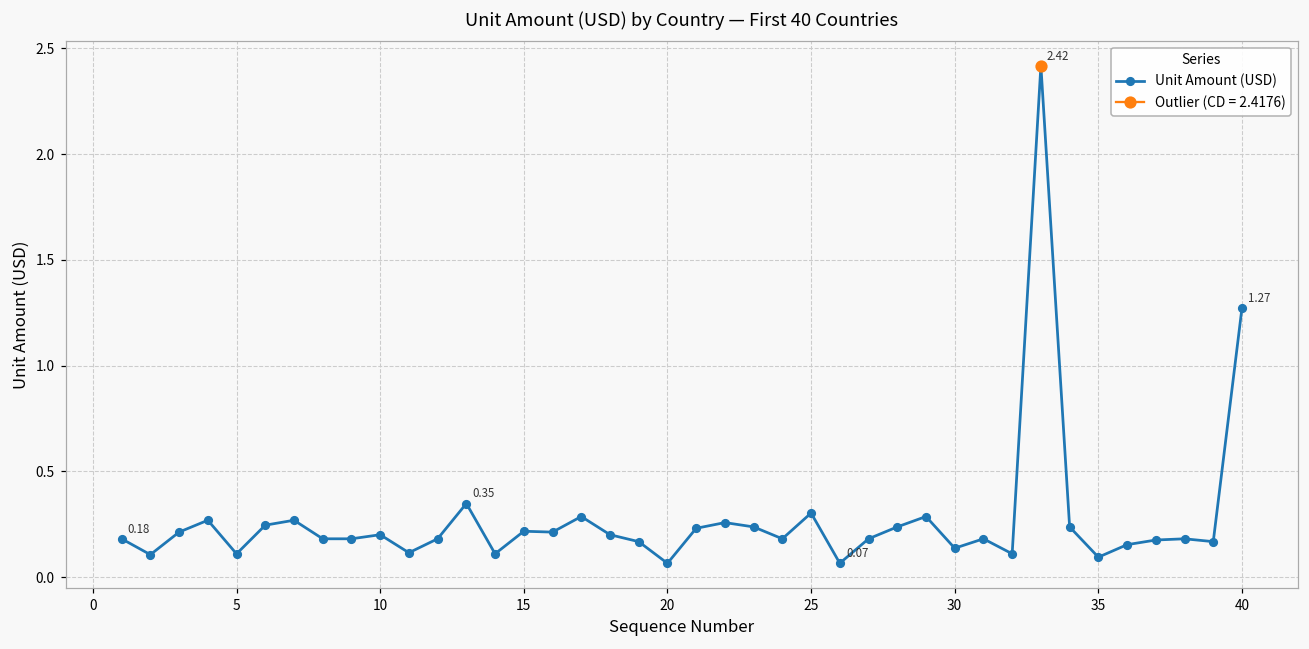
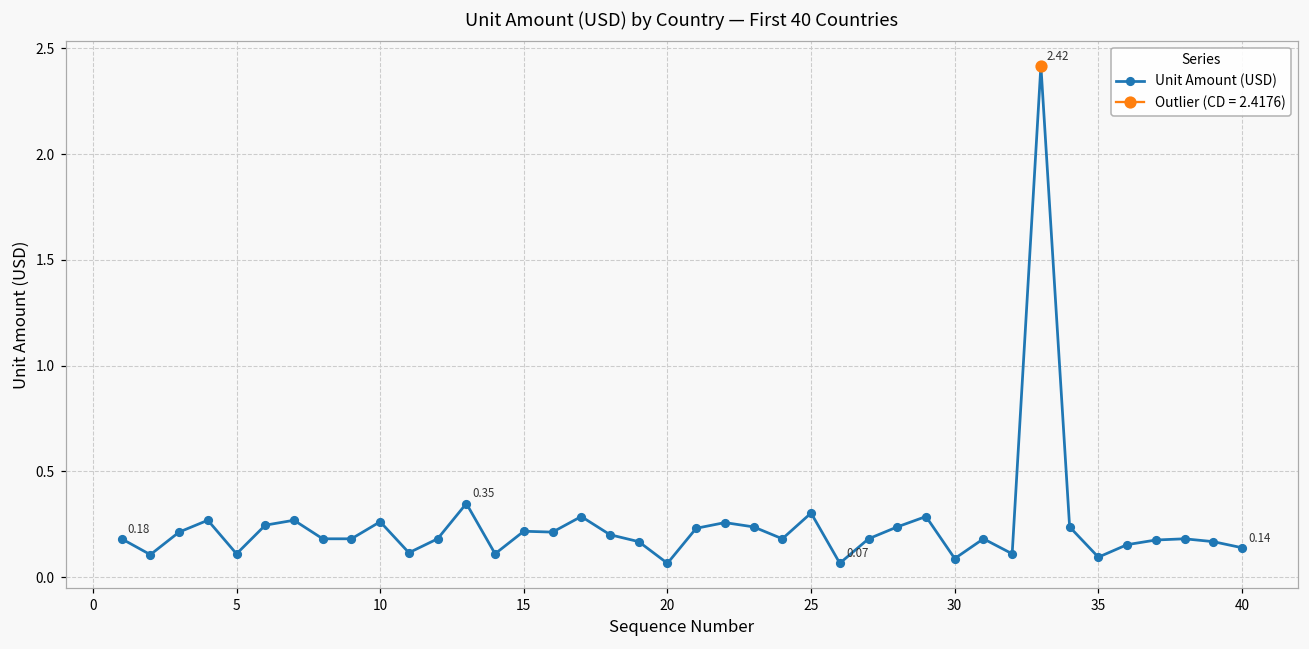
Unit Amount (USD), 10: 0.20 -> 0.26
Unit Amount (USD), 30: 0.14 -> 0.09
Unit Amount (USD), 40: 1.27 -> 0.14
